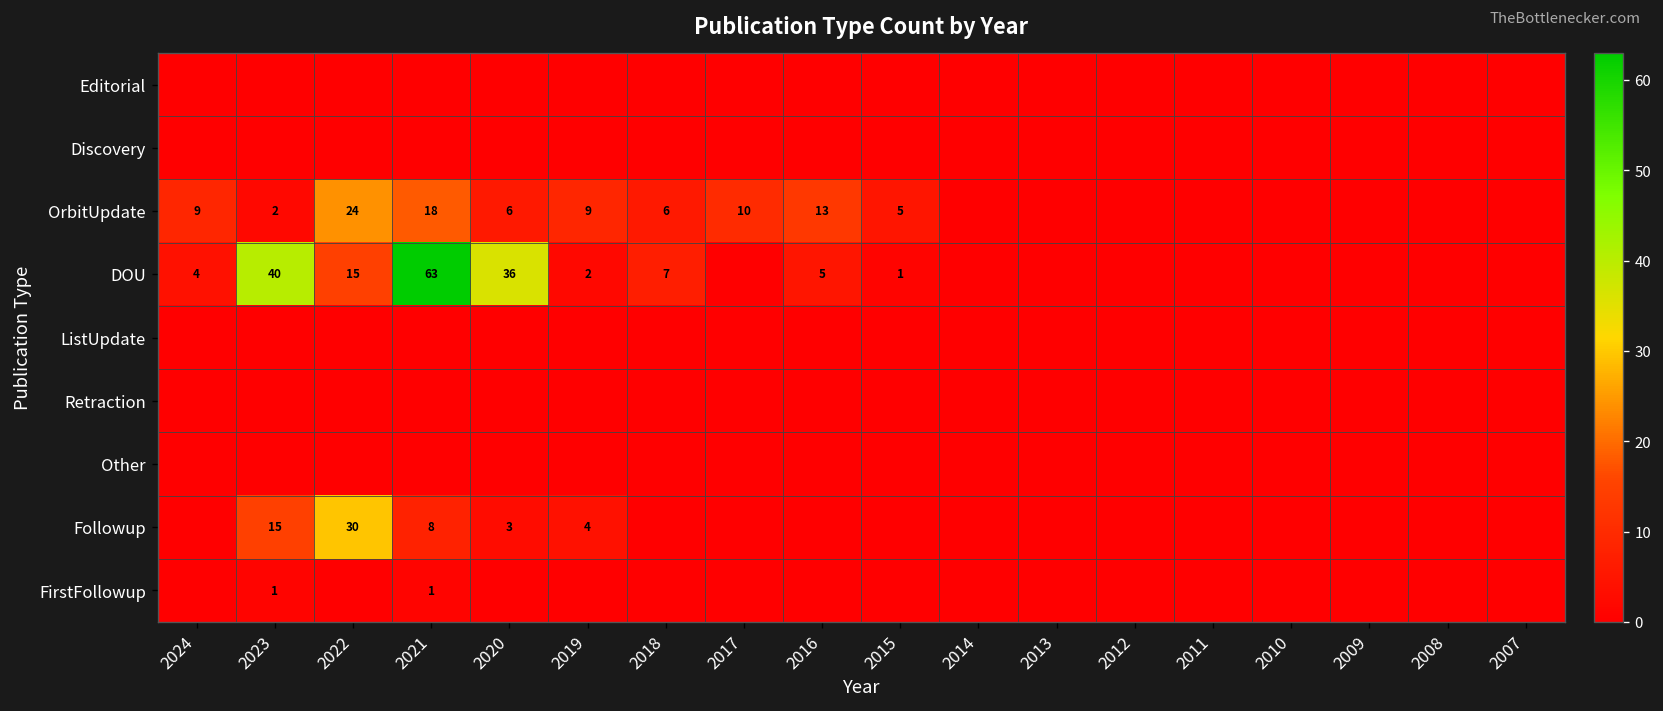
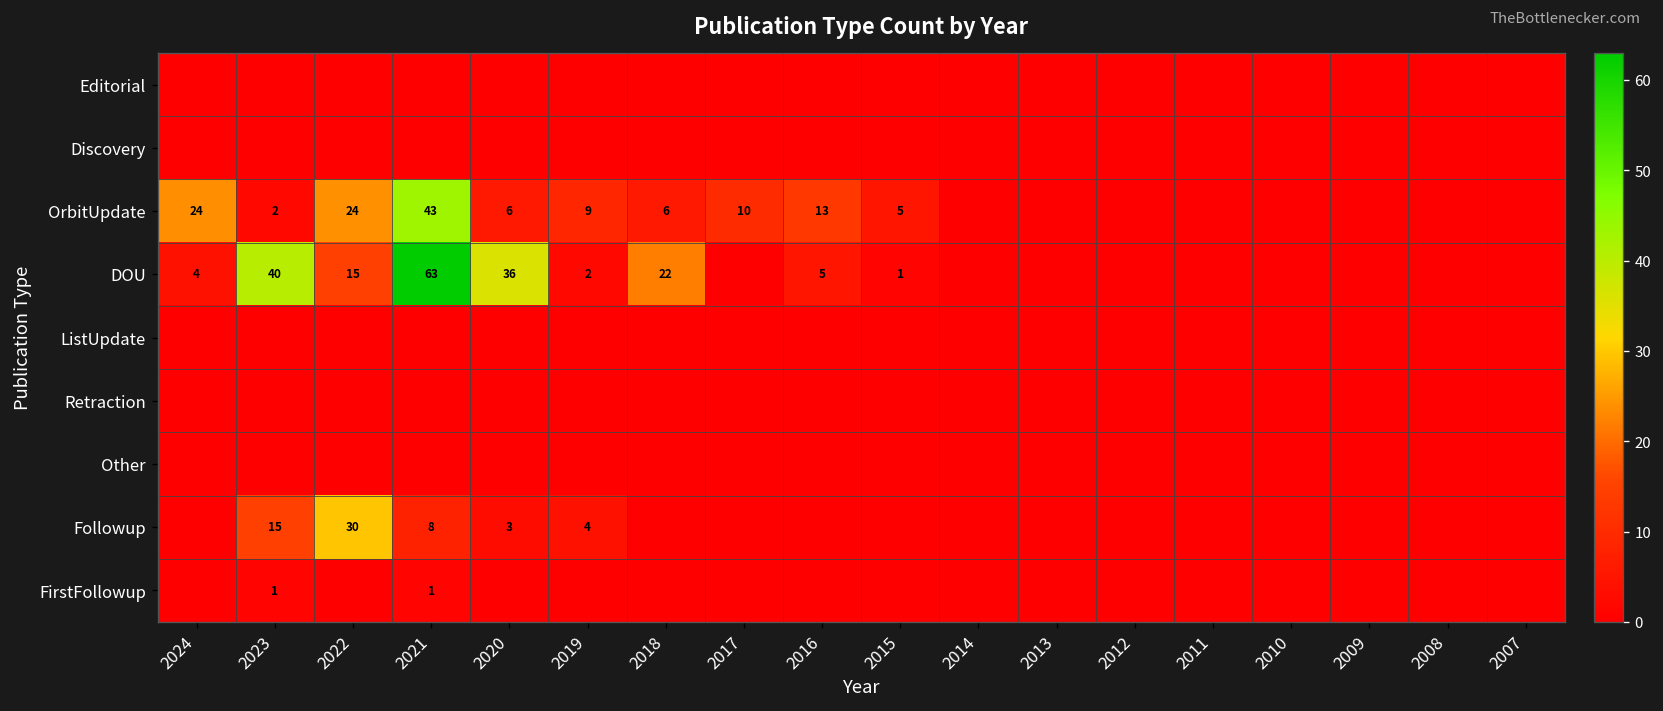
OrbitUpdate, 2024: 9 -> 24
OrbitUpdate, 2021: 18 -> 43
DOU, 2018: 7 -> 22
